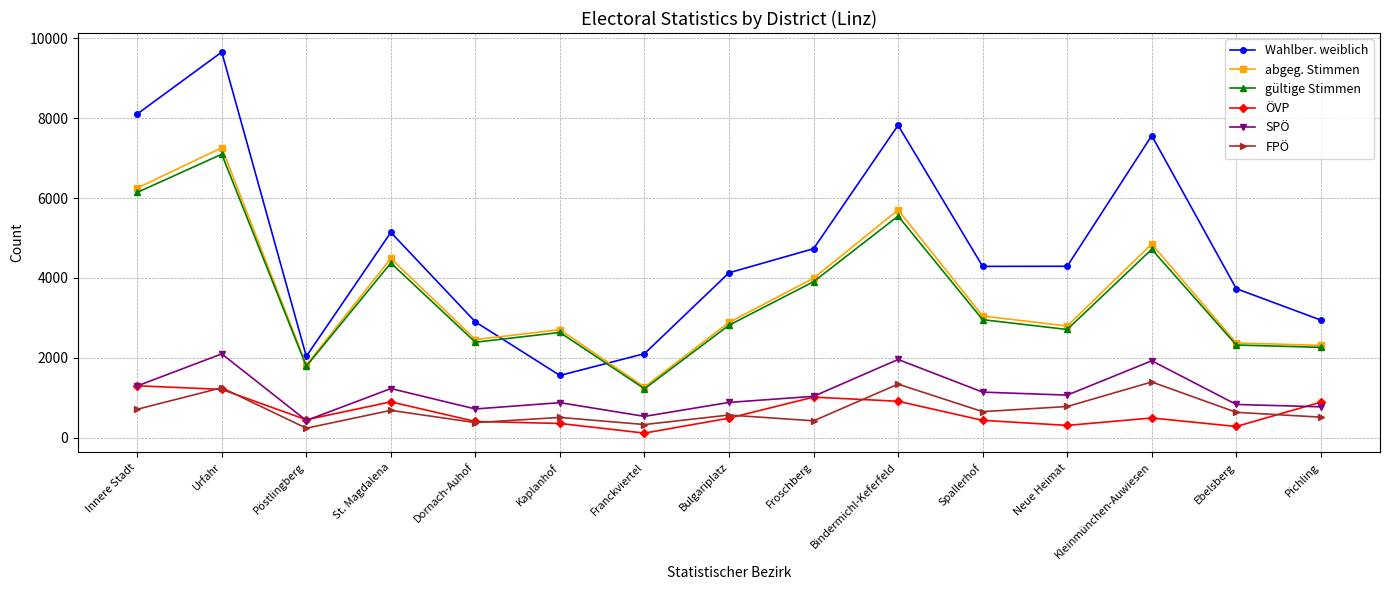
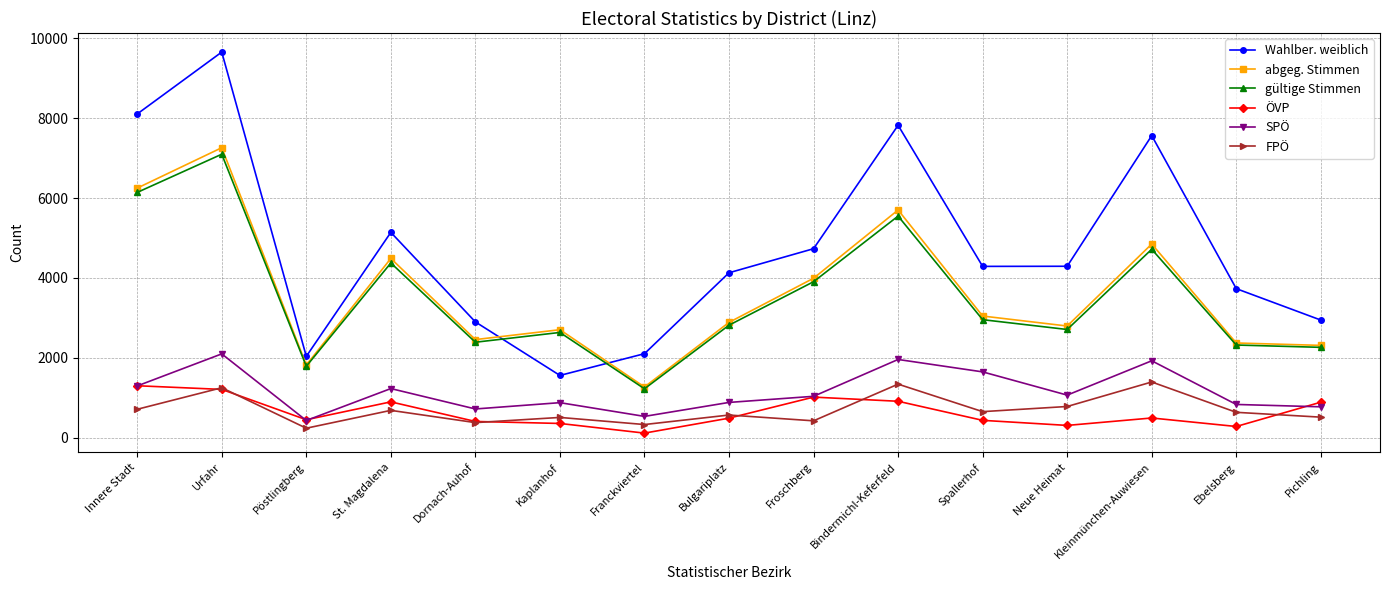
SPÖ, Spallerhof: 1100 -> 1600
